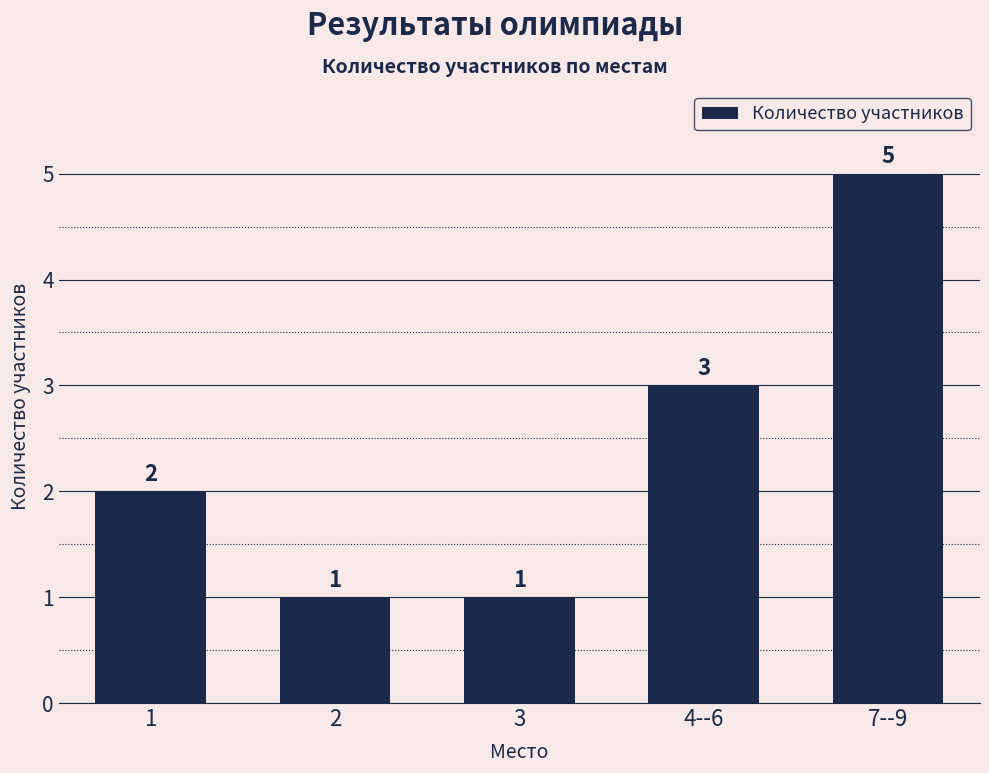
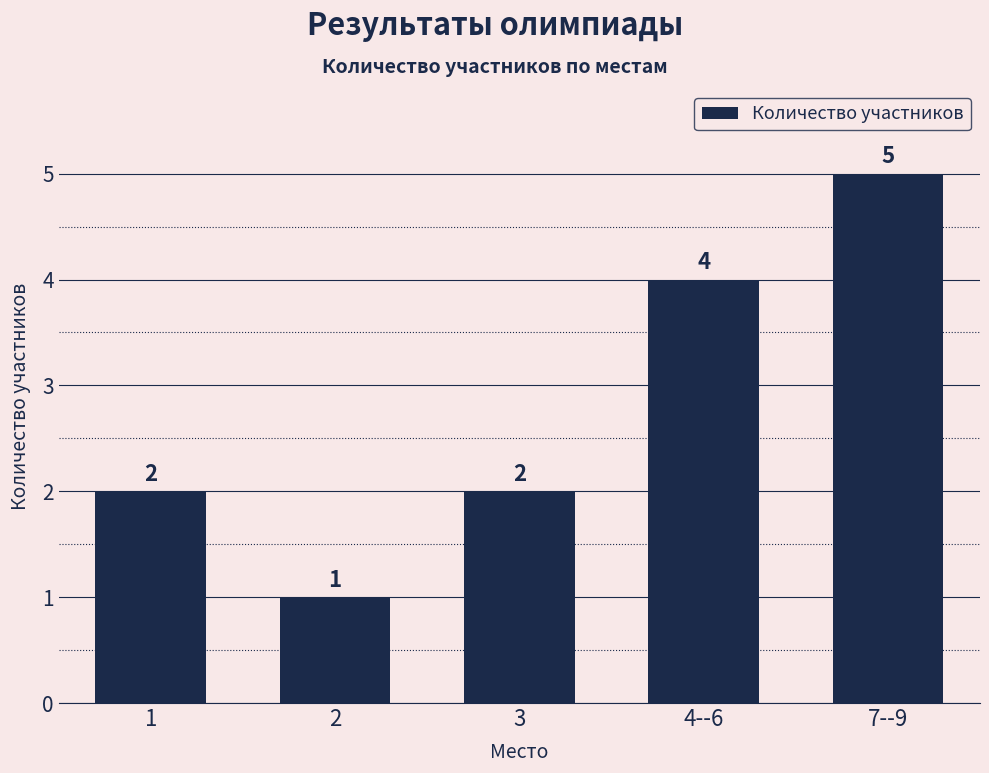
3: 1 -> 2
4--6: 3 -> 4
